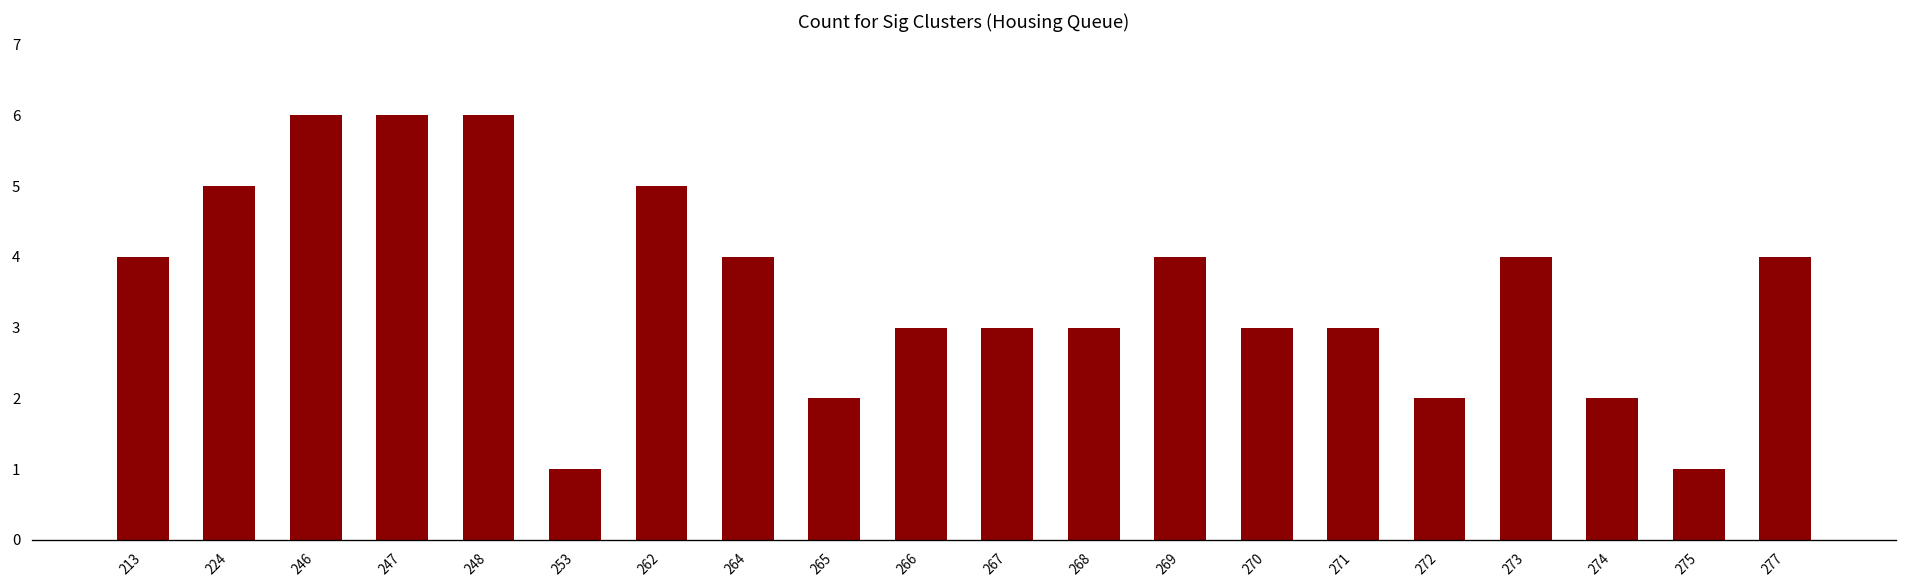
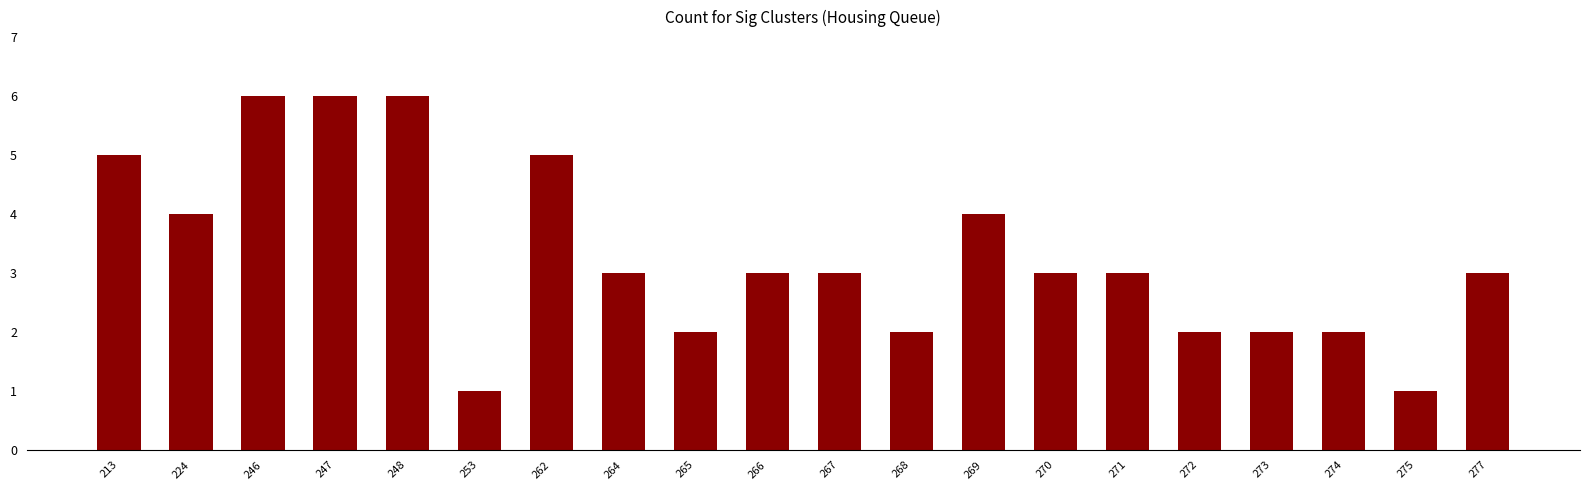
213: 4 -> 5
224: 5 -> 4
264: 4 -> 3
268: 3 -> 2
273: 4 -> 2
277: 4 -> 3
